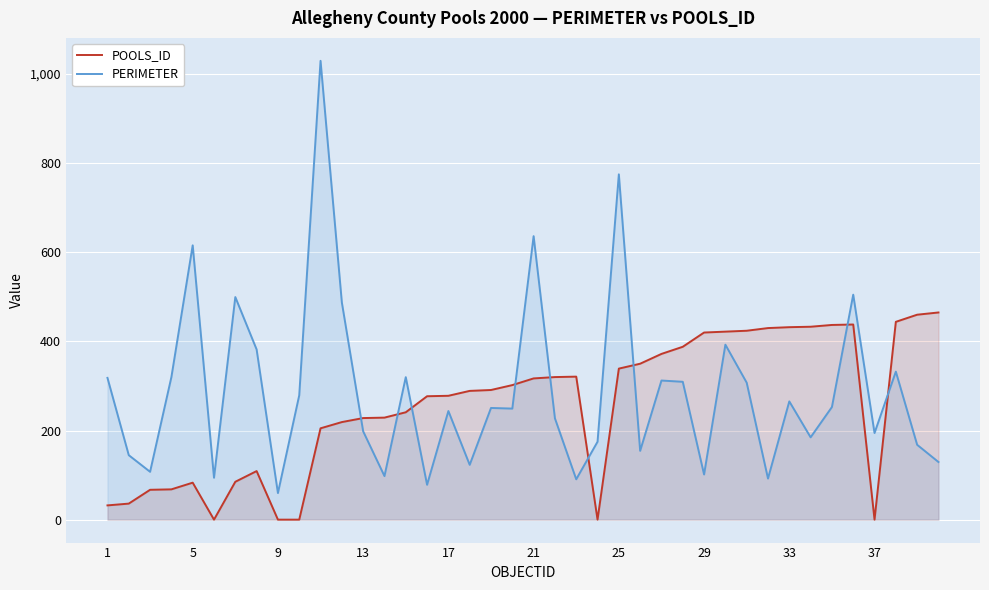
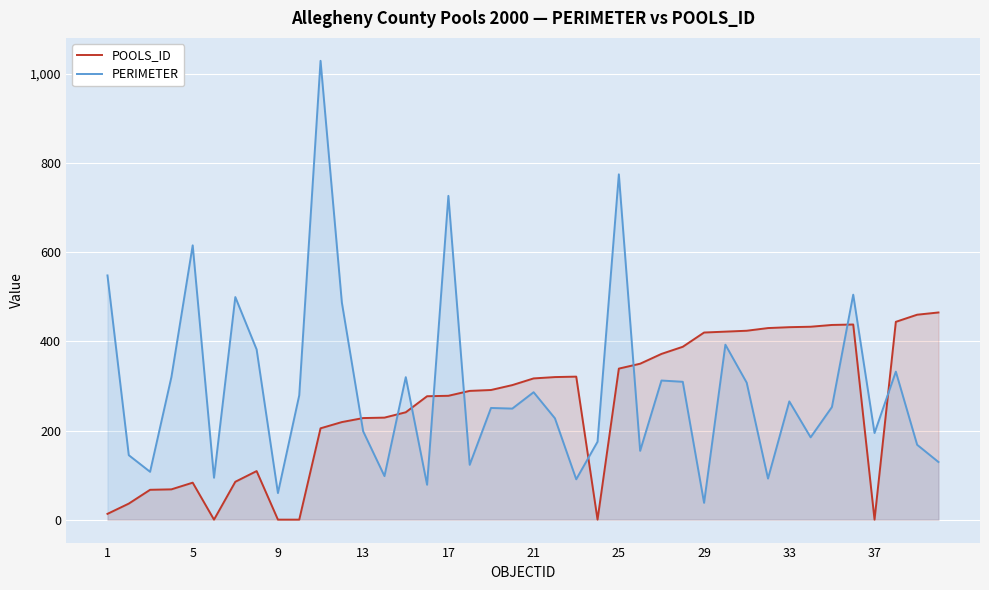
POOLS_ID, 1: 30 -> 10
PERIMETER, 1: 320 -> 550
PERIMETER, 17: 240 -> 730
PERIMETER, 21: 640 -> 290
PERIMETER, 29: 100 -> 40
